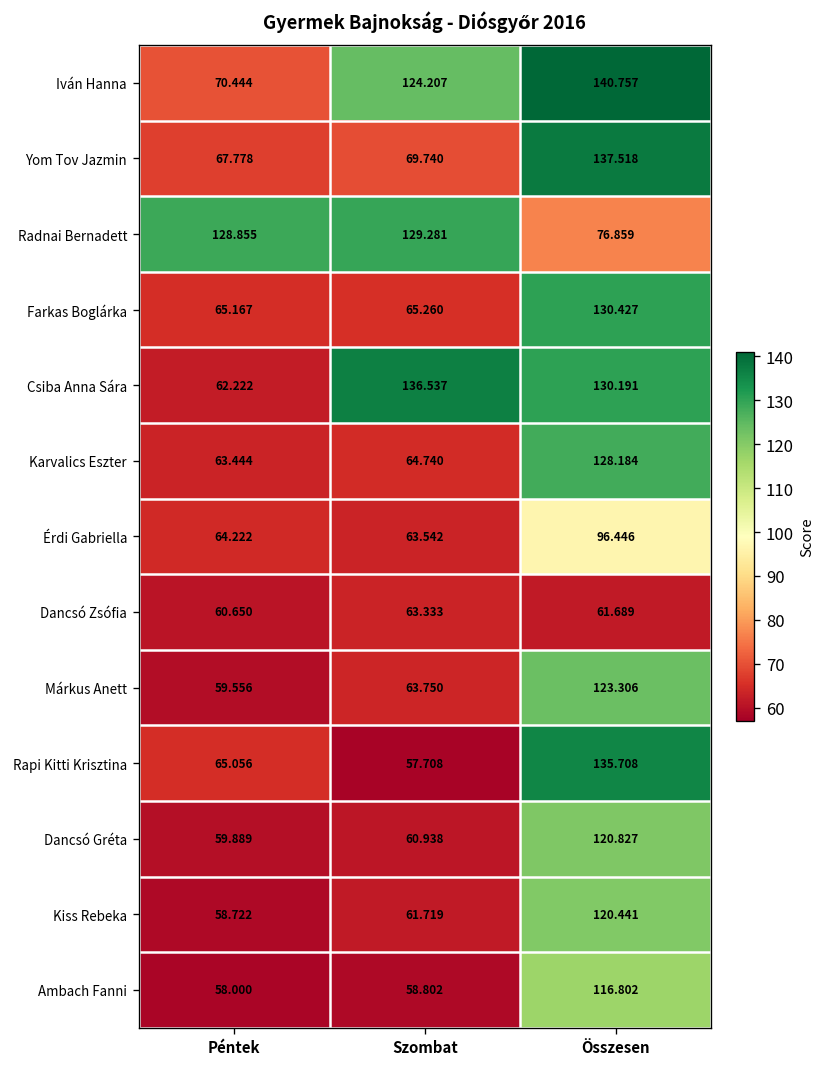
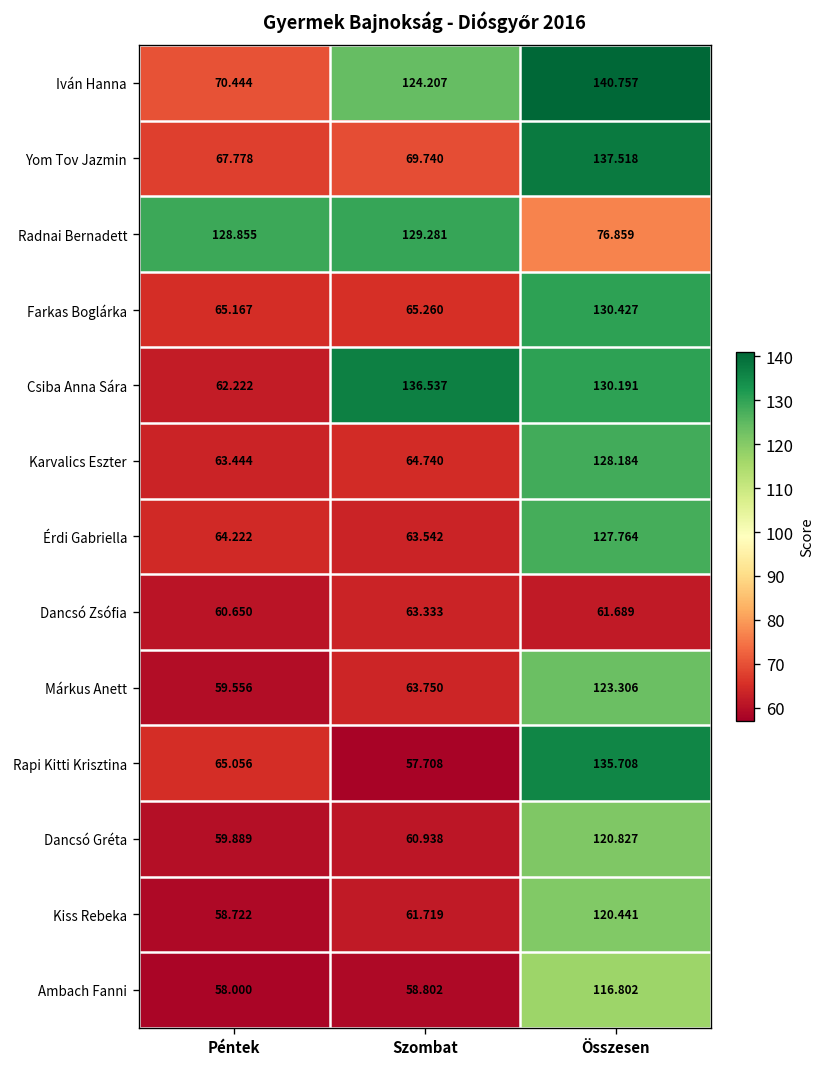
Érdi Gabriella, Összesen: 96.446 -> 127.764
